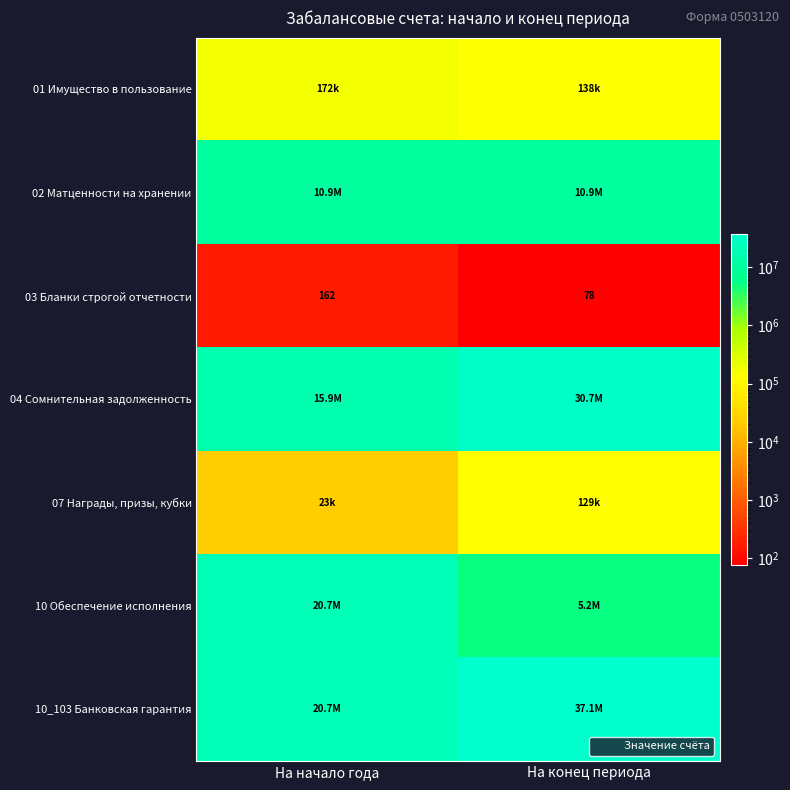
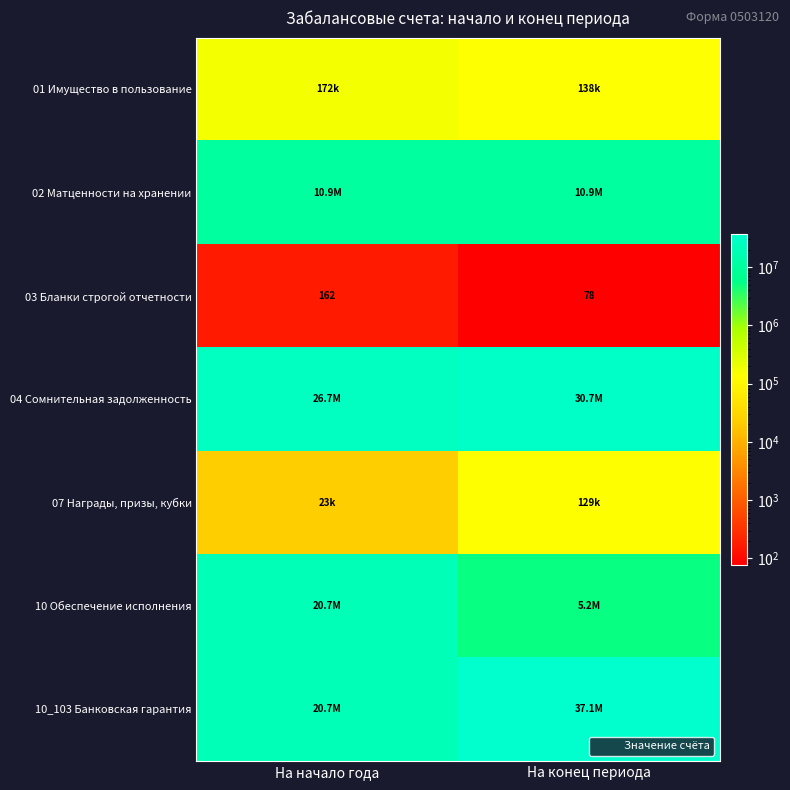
04 Сомнительная задолженность, На начало года: 15.9M -> 26.7M
